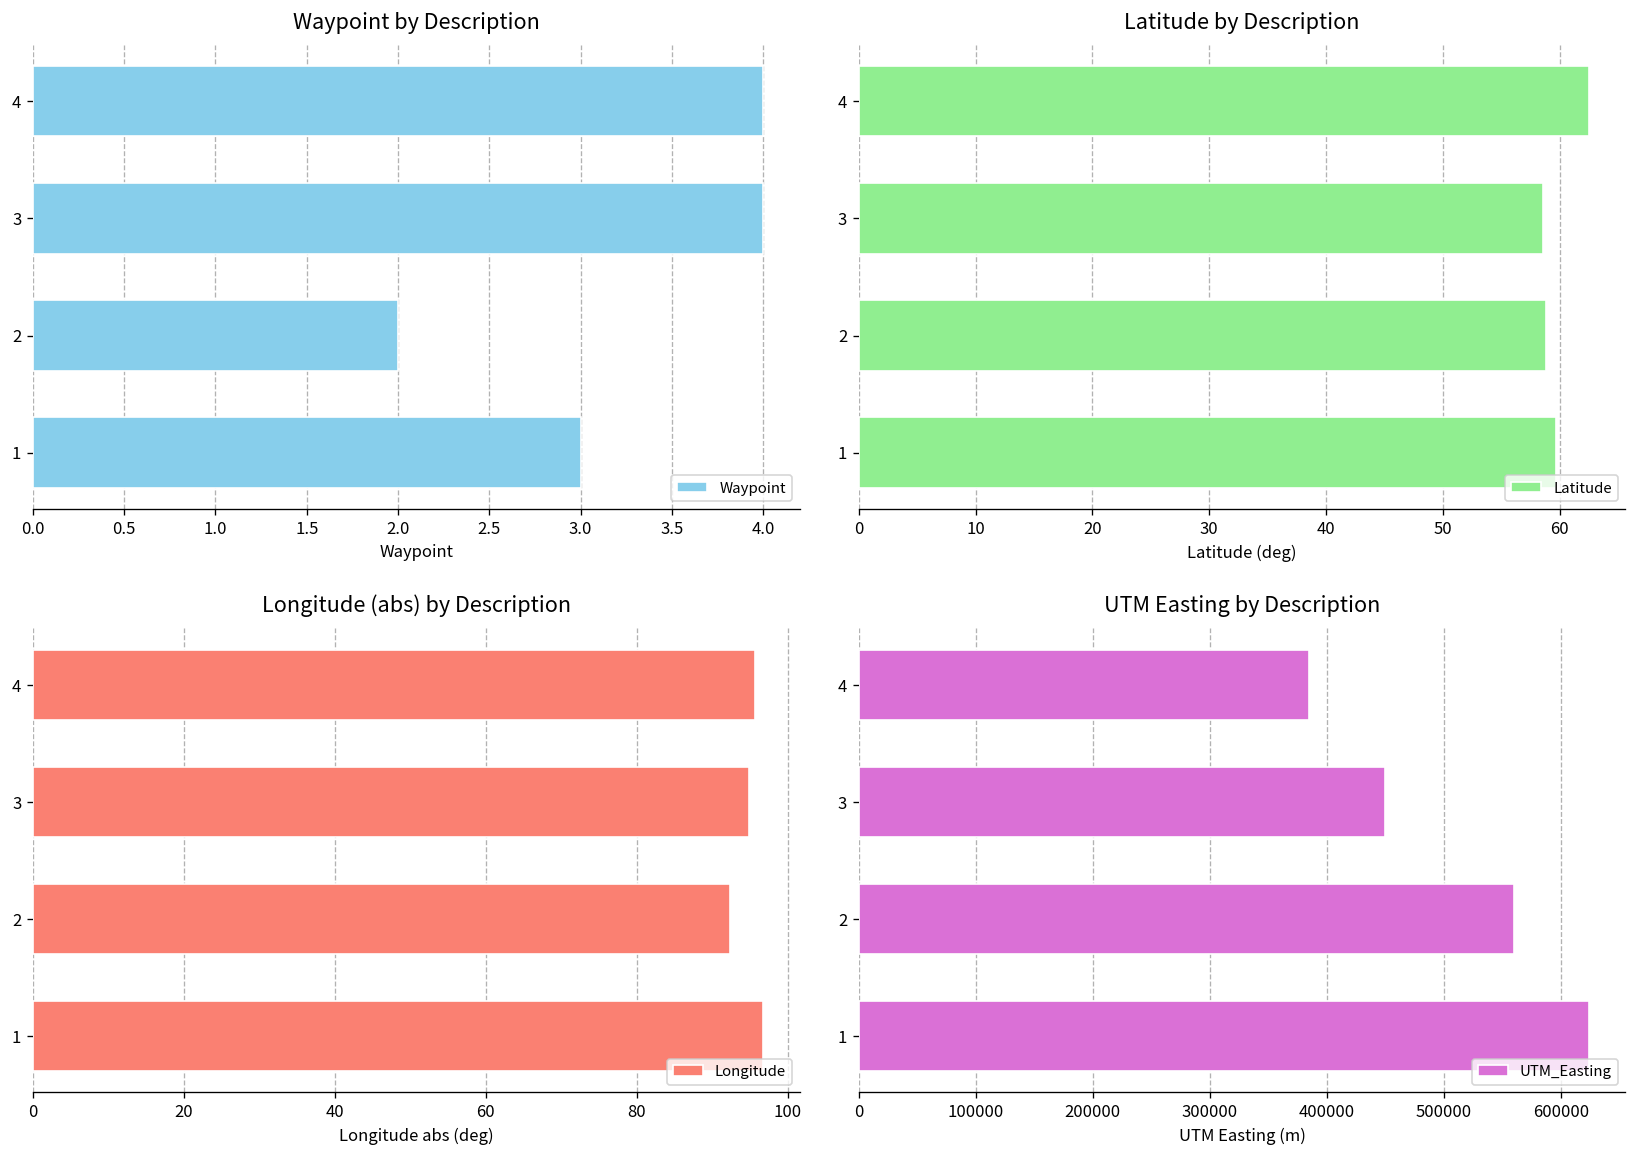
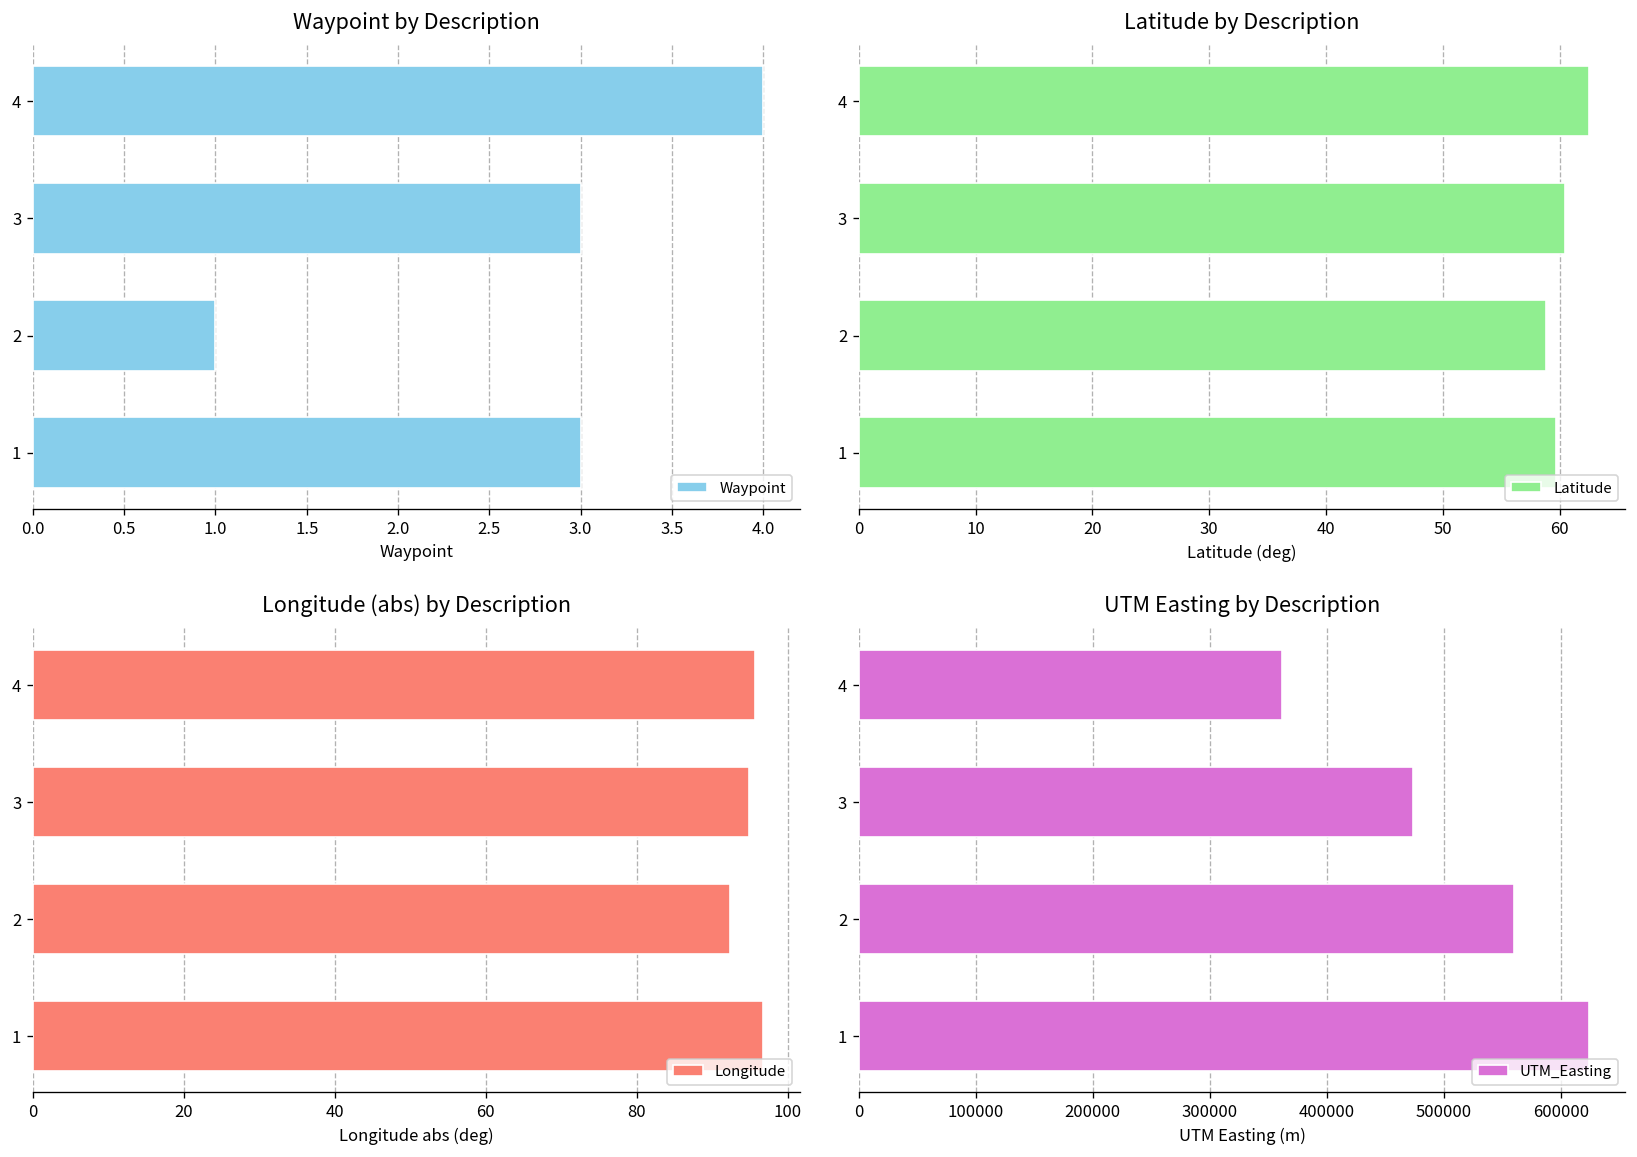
Waypoint by Description, 3: 4 -> 3
Waypoint by Description, 2: 2 -> 1
Latitude by Description, 3: 59 -> 60
UTM Easting by Description, 4: 390000 -> 360000
UTM Easting by Description, 3: 450000 -> 470000
